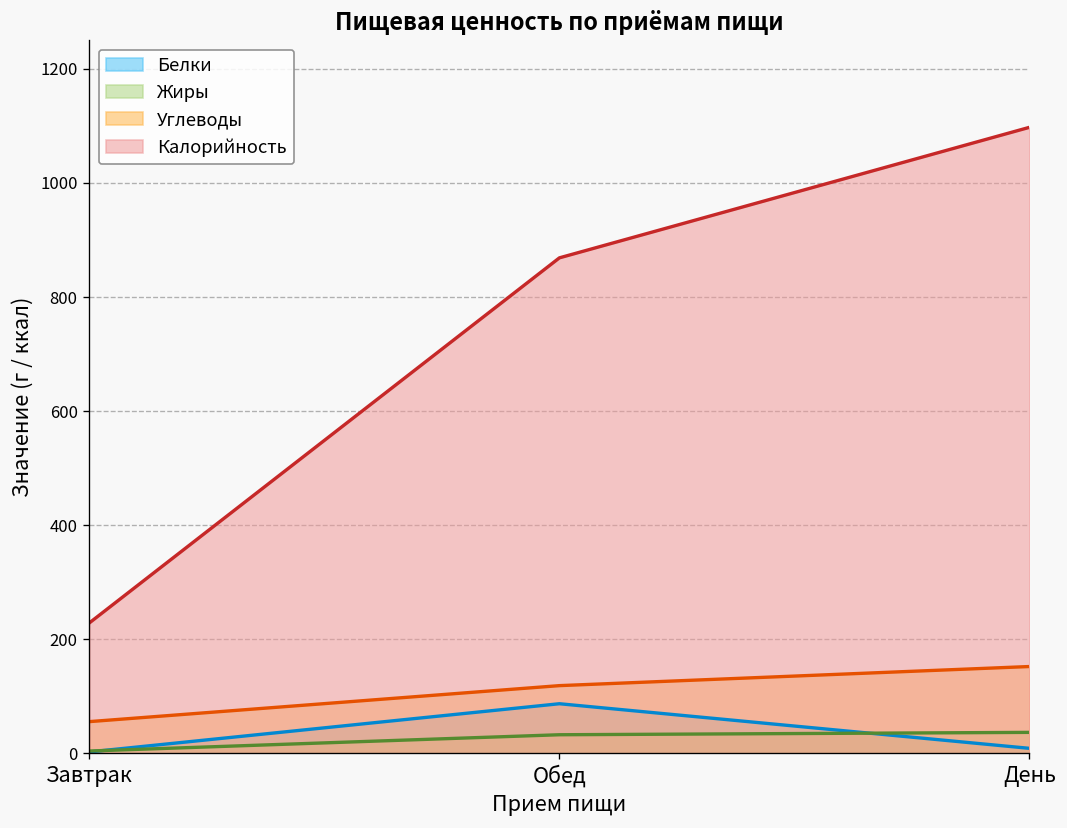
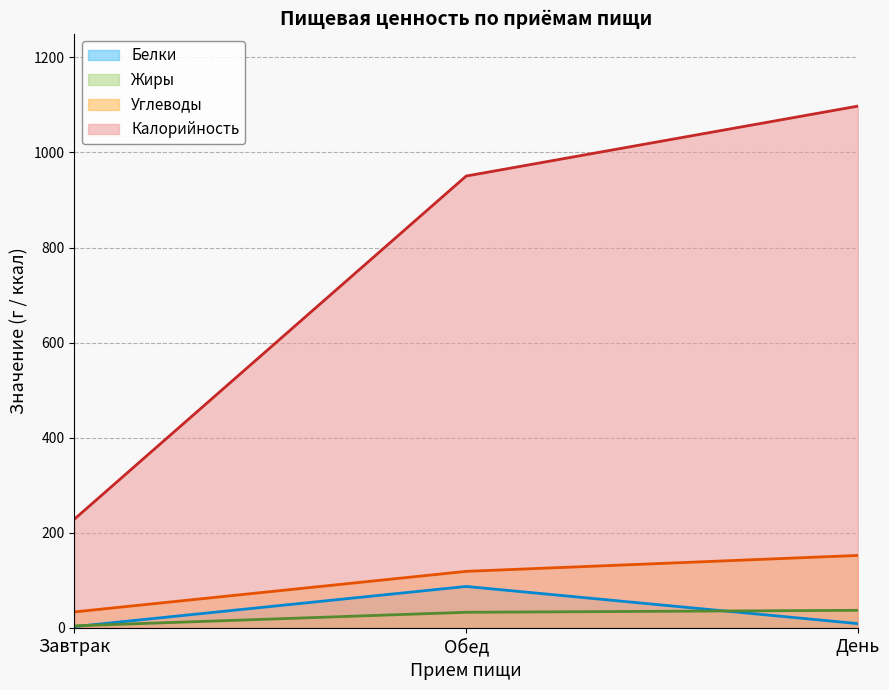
Углеводы, Завтрак: 60 -> 30
Калорийность, Обед: 870 -> 950
